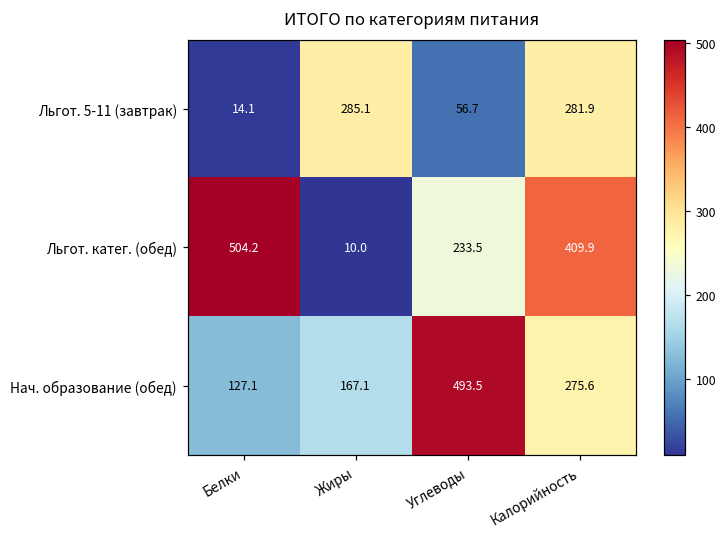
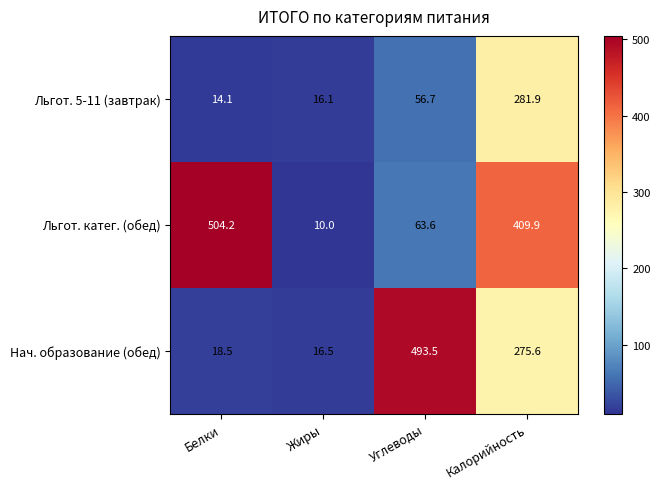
Льгот. 5-11 (завтрак), Жиры: 285.1 -> 16.1
Льгот. катег. (обед), Углеводы: 233.5 -> 63.6
Нач. образование (обед), Белки: 127.1 -> 18.5
Нач. образование (обед), Жиры: 167.1 -> 16.5
